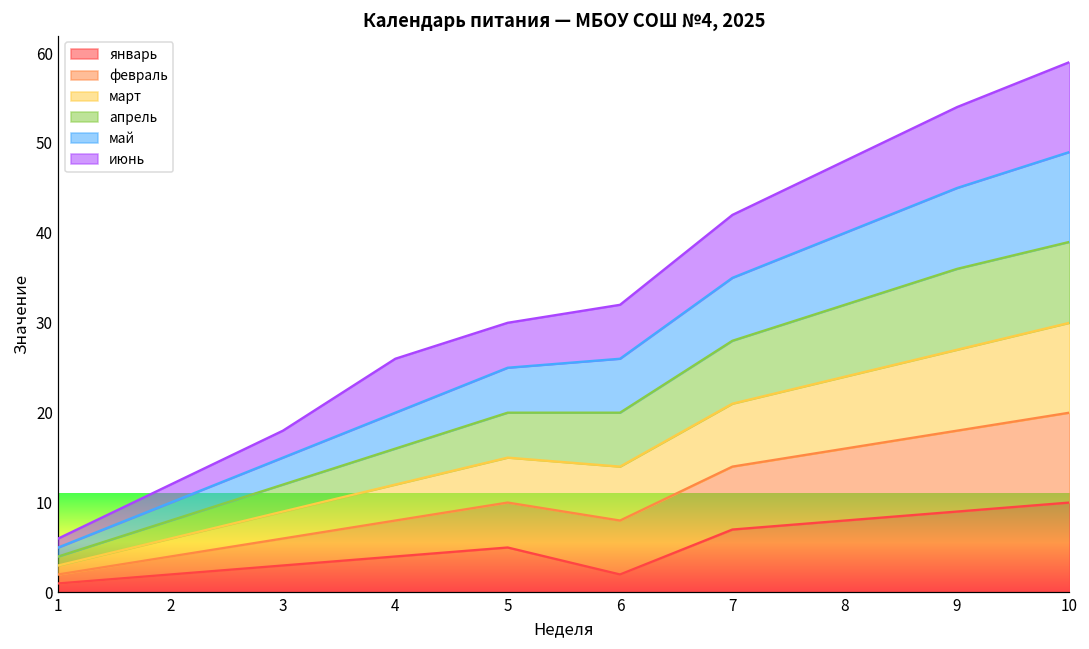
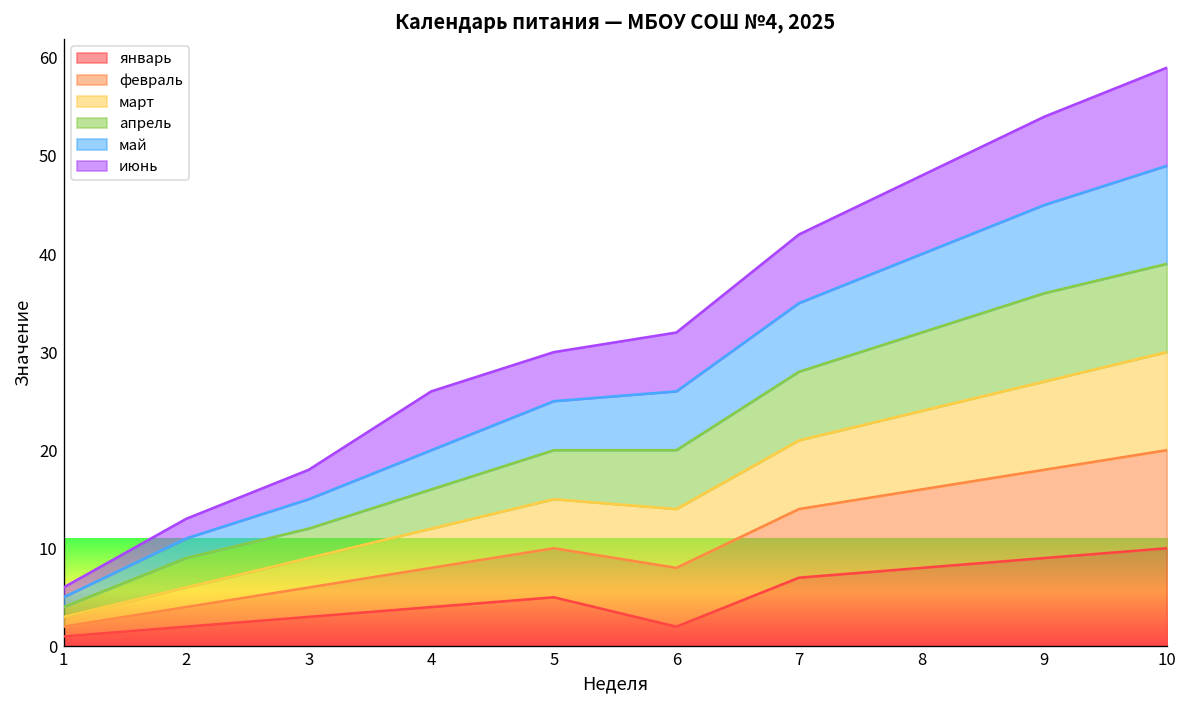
апрель, 2: 2 -> 3
